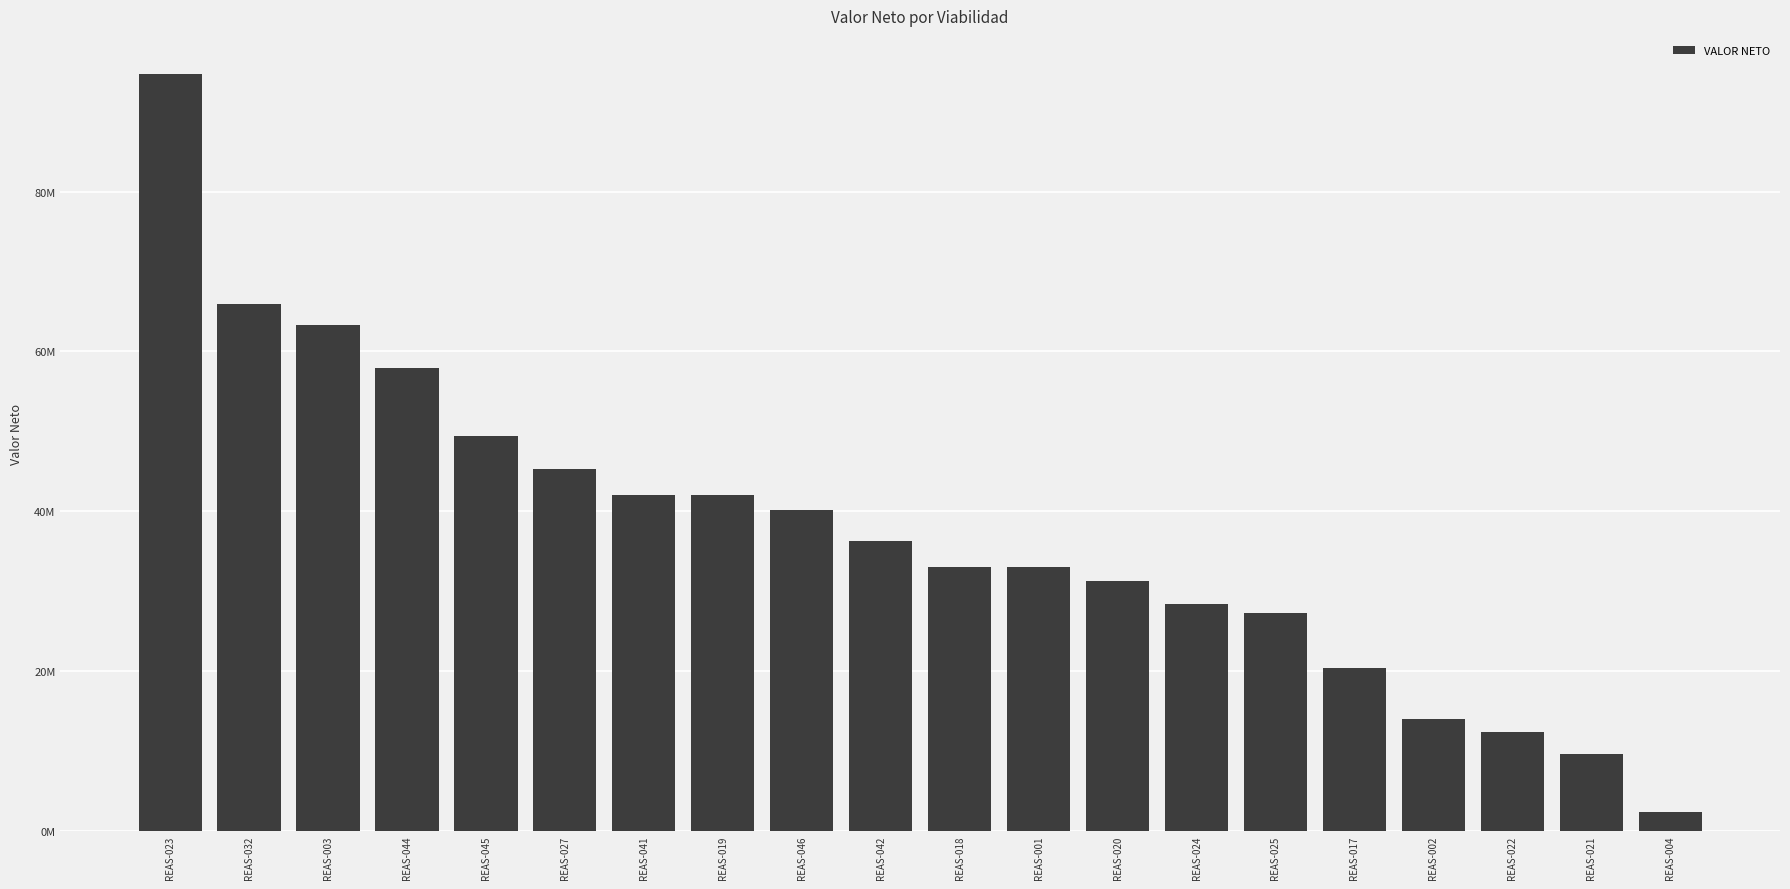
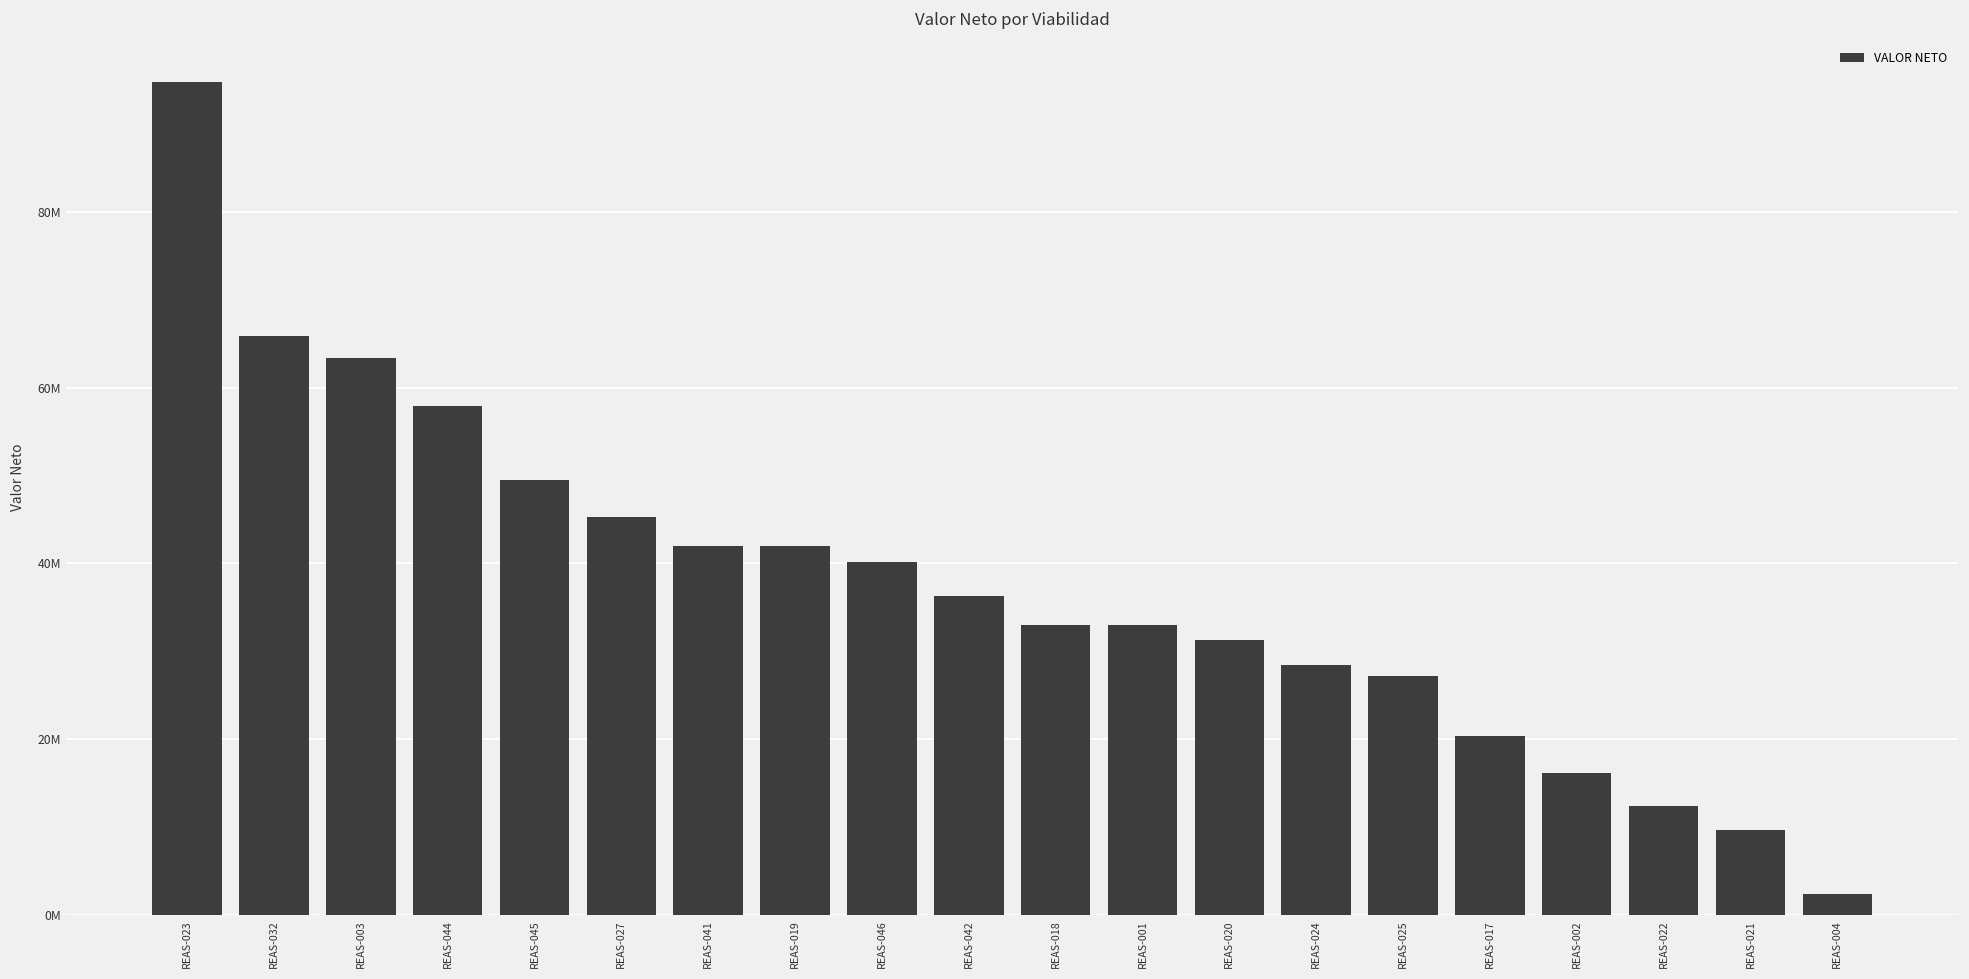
REAS-002: 14000000 -> 16000000
